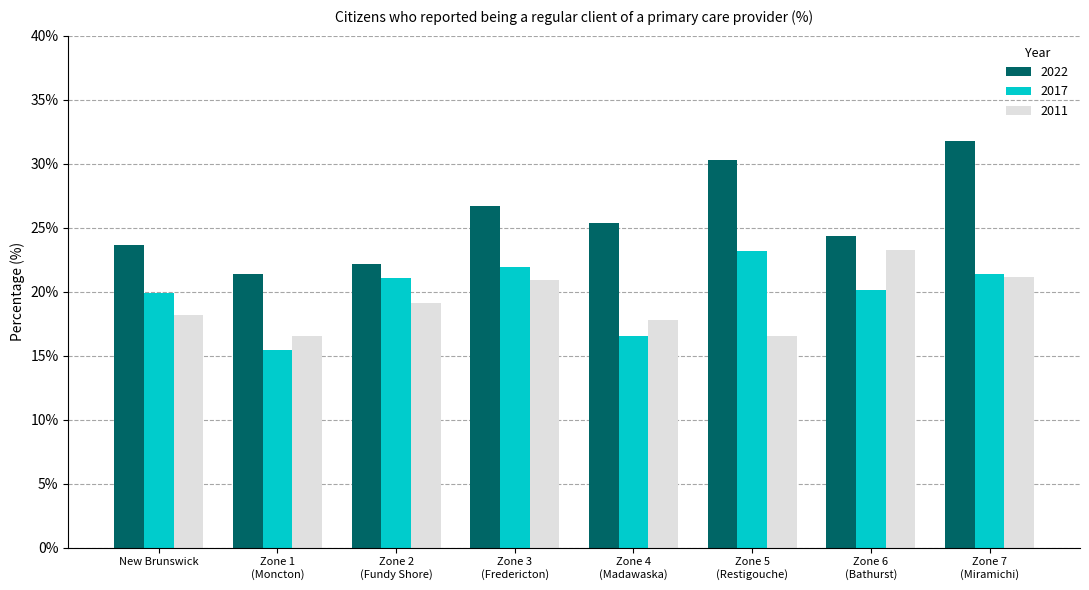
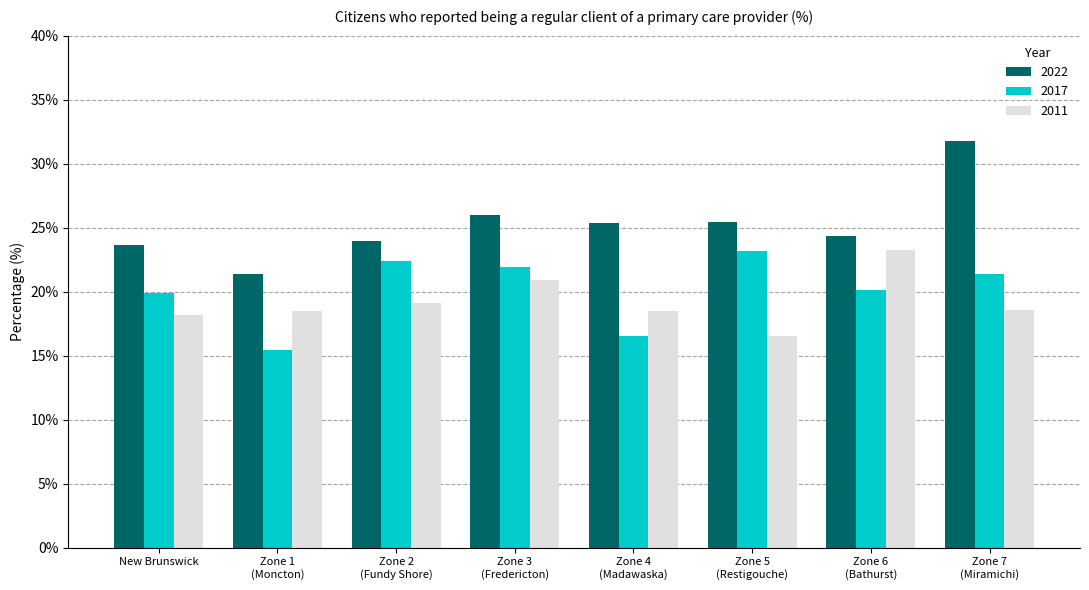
2011, Zone 1 (Moncton): 16.6% -> 18.5%
2022, Zone 2 (Fundy Shore): 22.2% -> 23.9%
2017, Zone 2 (Fundy Shore): 21.1% -> 22.4%
2022, Zone 3 (Fredericton): 26.7% -> 26.0%
2011, Zone 4 (Madawaska): 17.8% -> 18.5%
2022, Zone 5 (Restigouche): 30.3% -> 25.4%
2011, Zone 7 (Miramichi): 21.1% -> 18.5%
